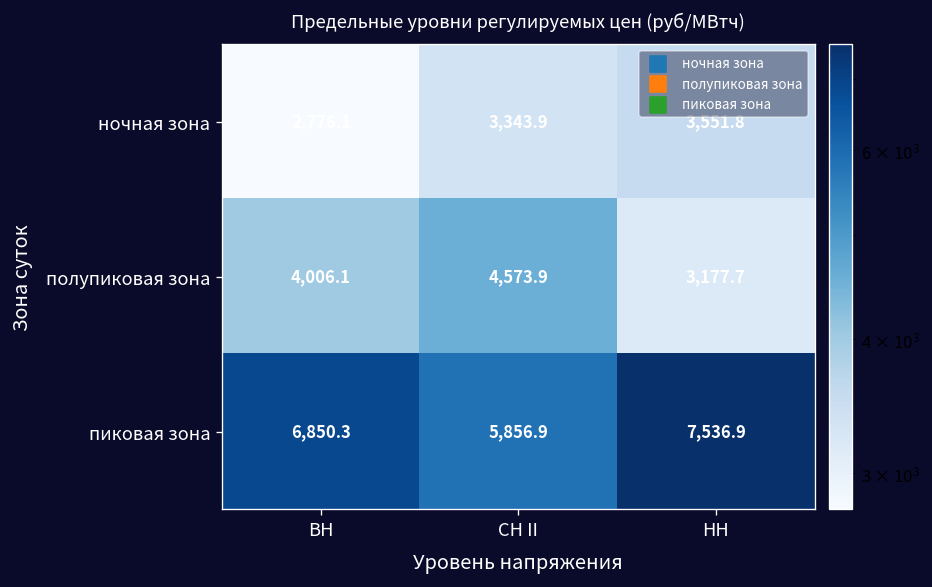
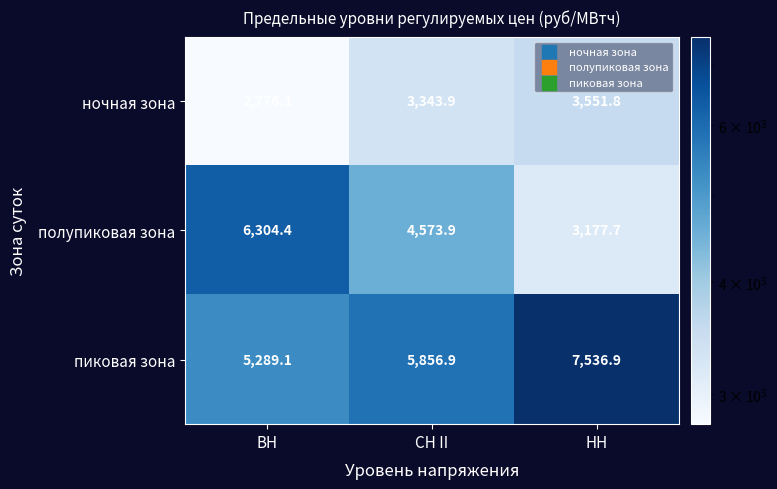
полупиковая зона, ВН: 4,006.1 -> 6,304.4
пиковая зона, ВН: 6,850.3 -> 5,289.1
